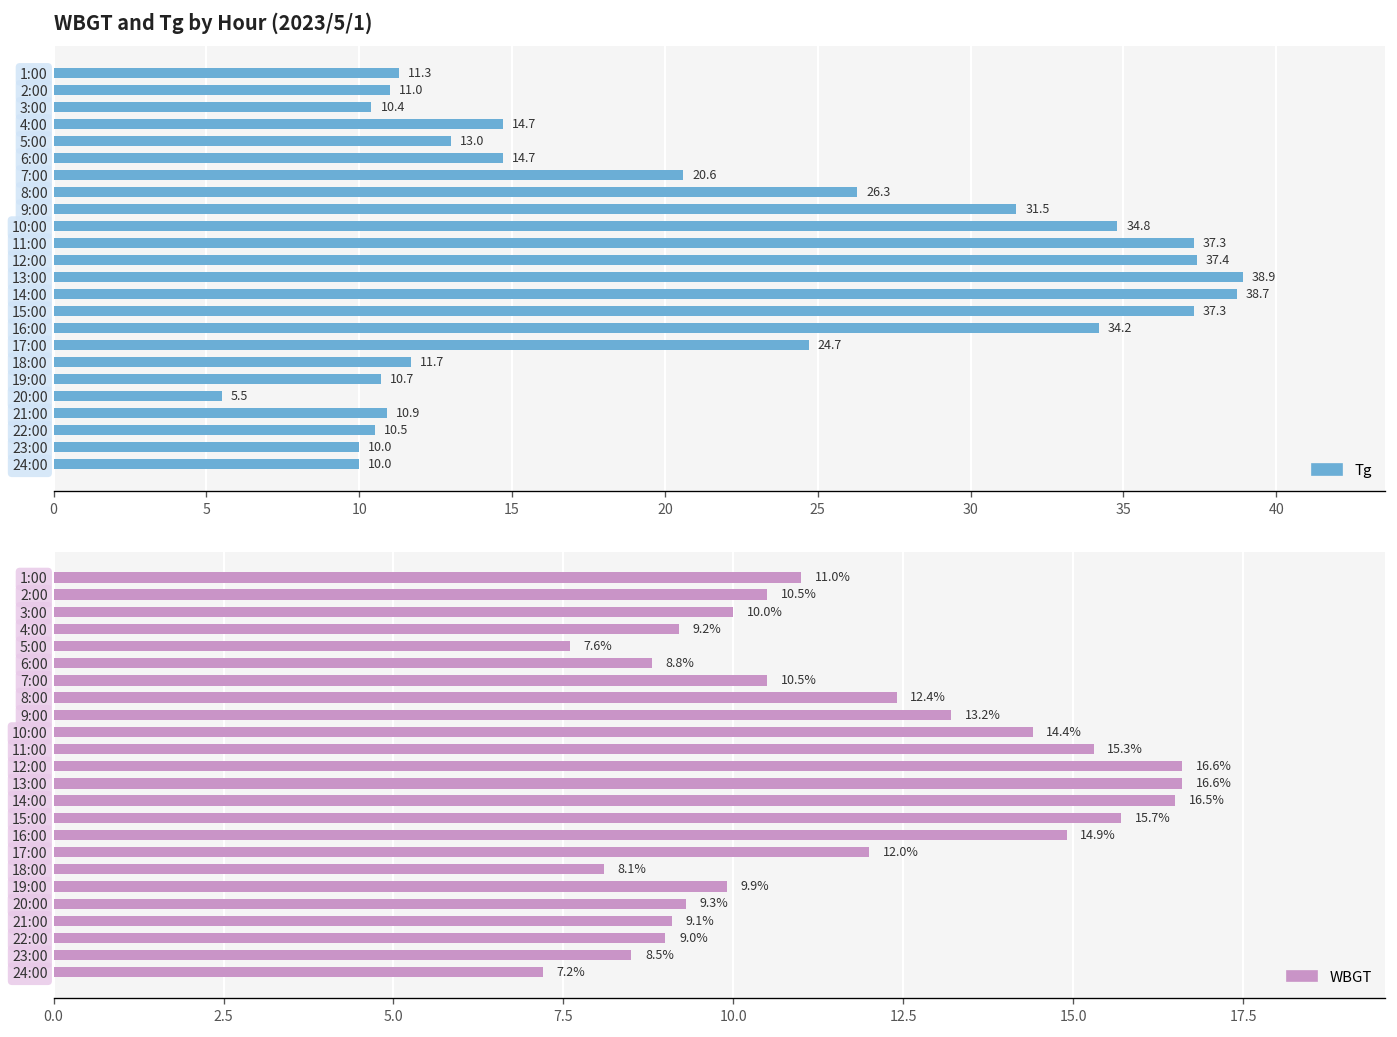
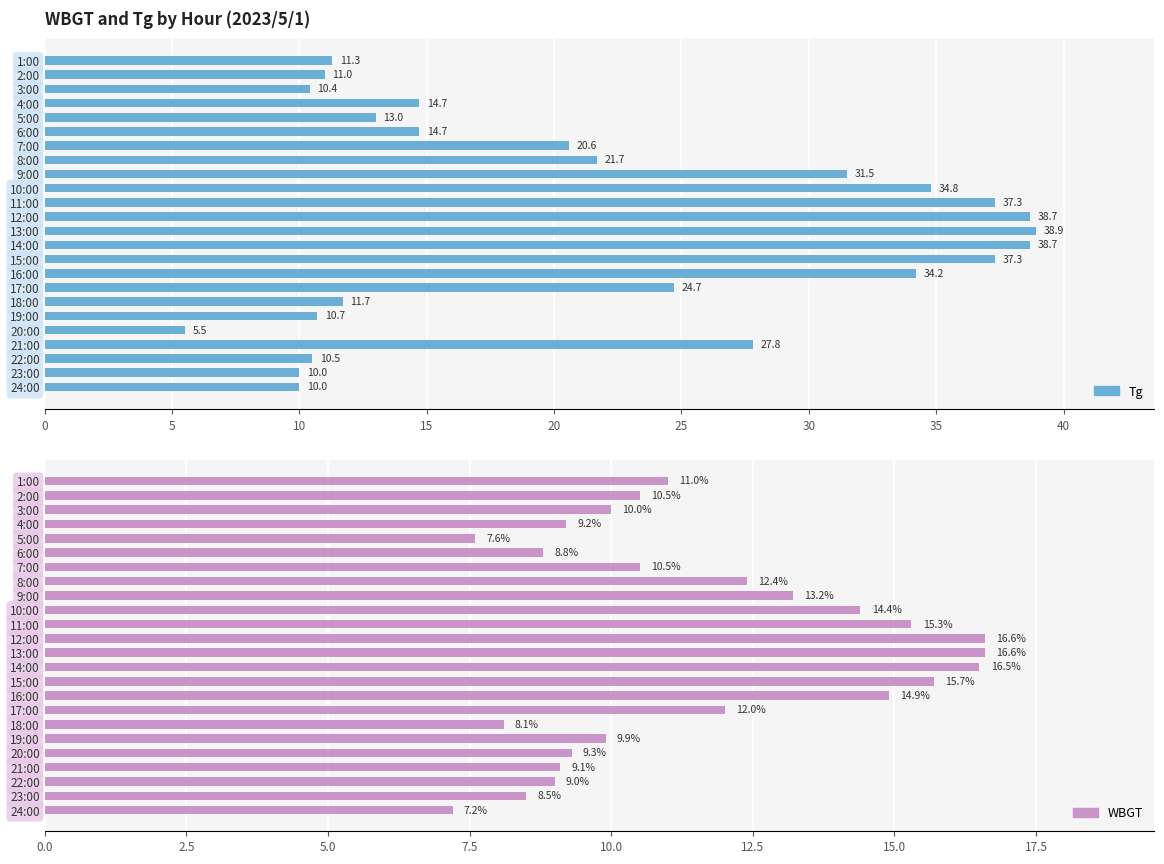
WBGT and Tg by Hour (2023/5/1), Tg, 8:00: 26.3 -> 21.7
WBGT and Tg by Hour (2023/5/1), Tg, 12:00: 37.4 -> 38.7
WBGT and Tg by Hour (2023/5/1), Tg, 21:00: 10.9 -> 27.8
